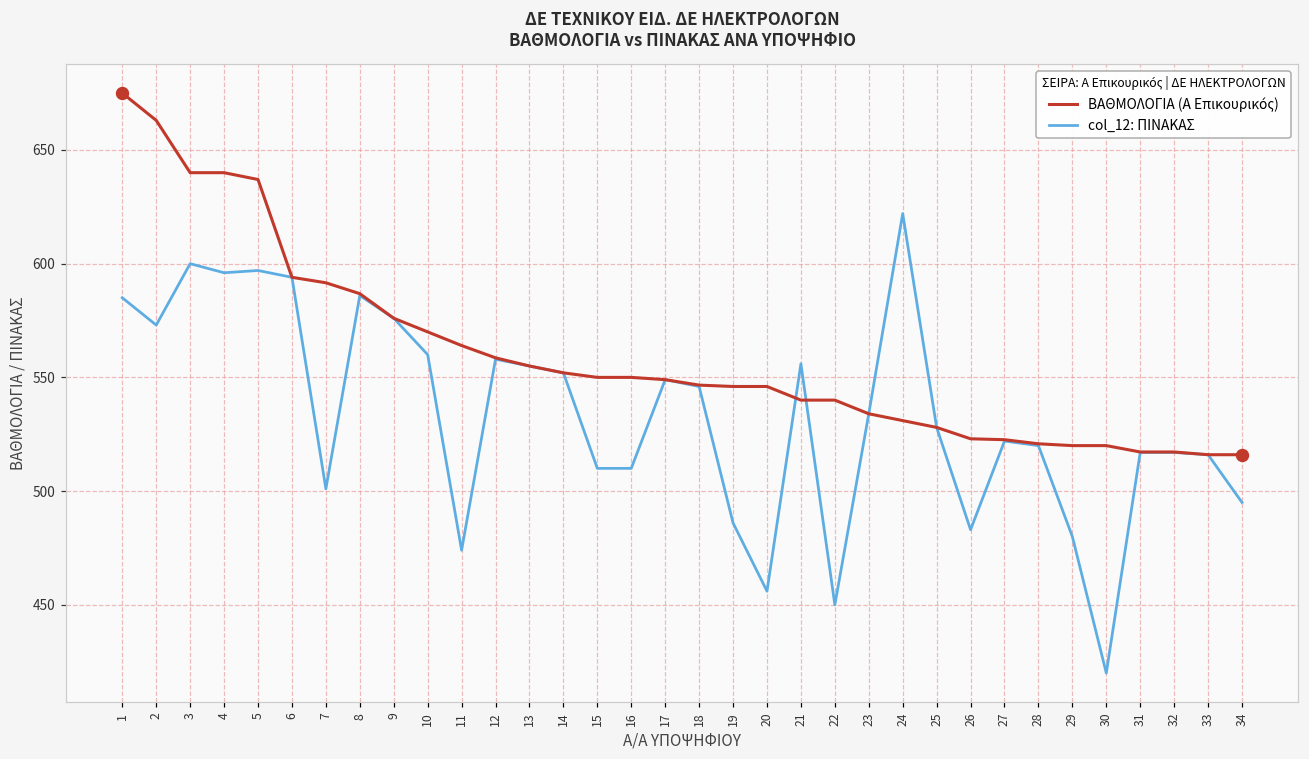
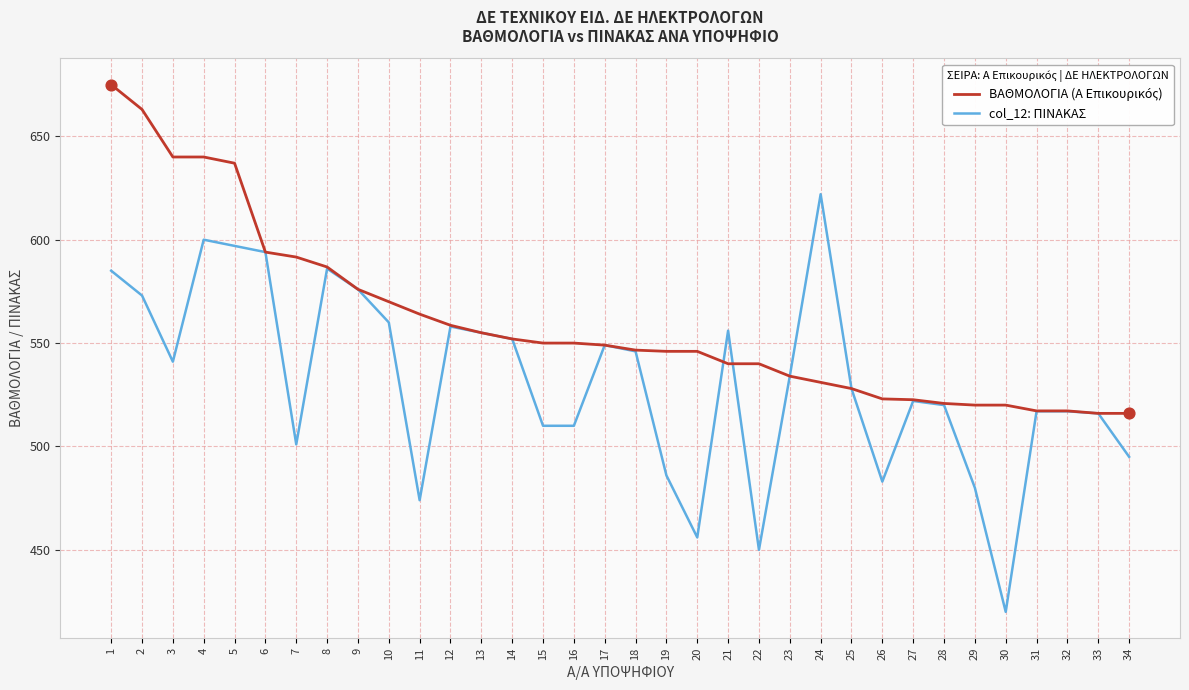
col_12: ΠΙΝΑΚΑΣ, 3: 600 -> 541
col_12: ΠΙΝΑΚΑΣ, 4: 596 -> 600
